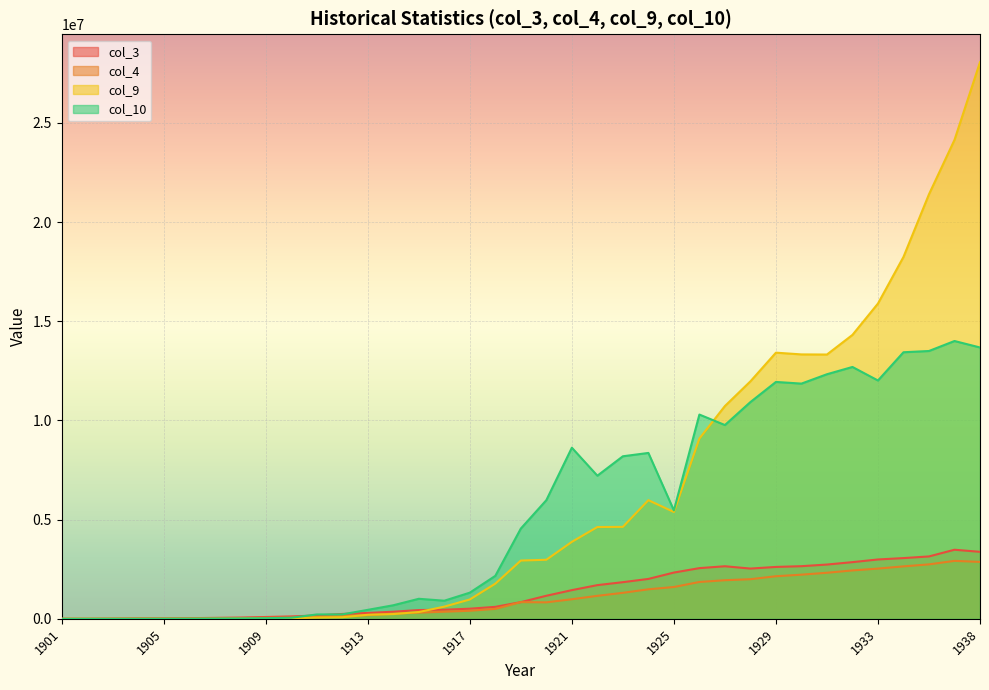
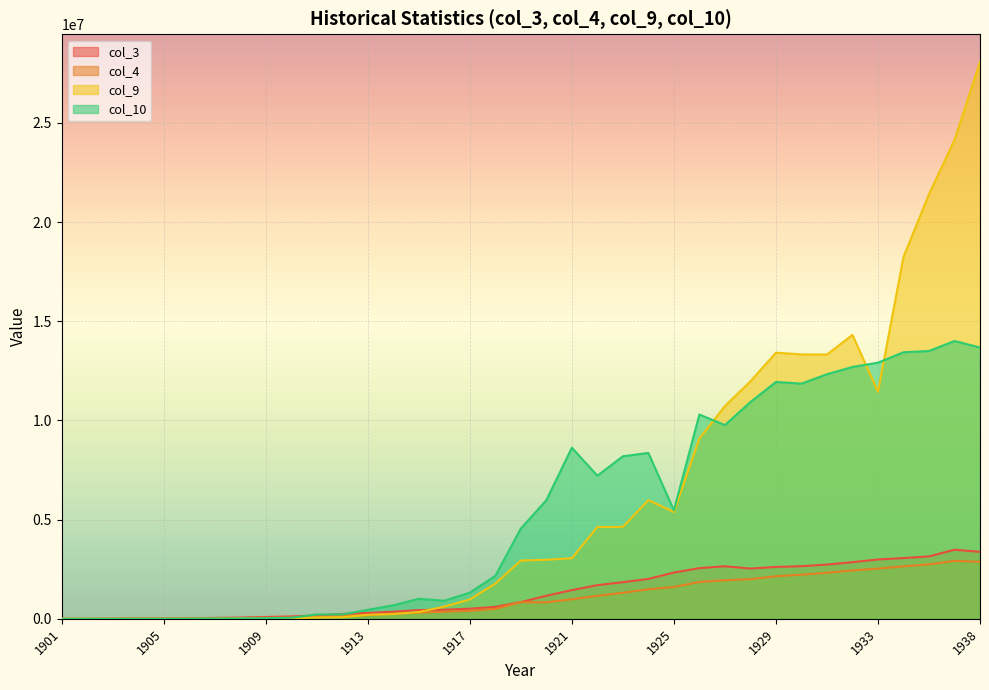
col_9, 1921: 3900000 -> 3100000
col_9, 1933: 15900000 -> 11400000
col_10, 1933: 12000000 -> 12900000
